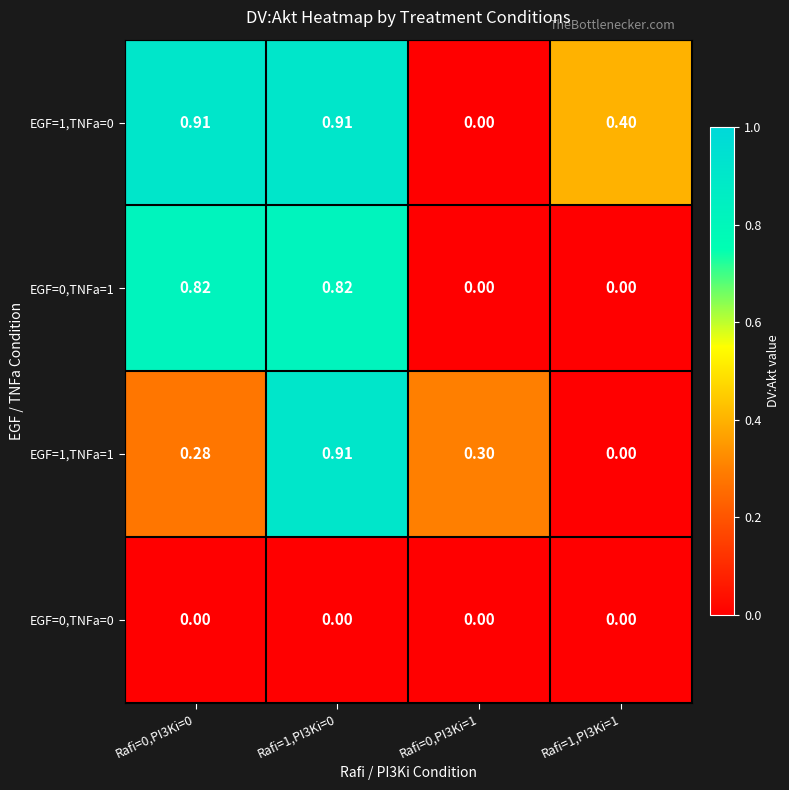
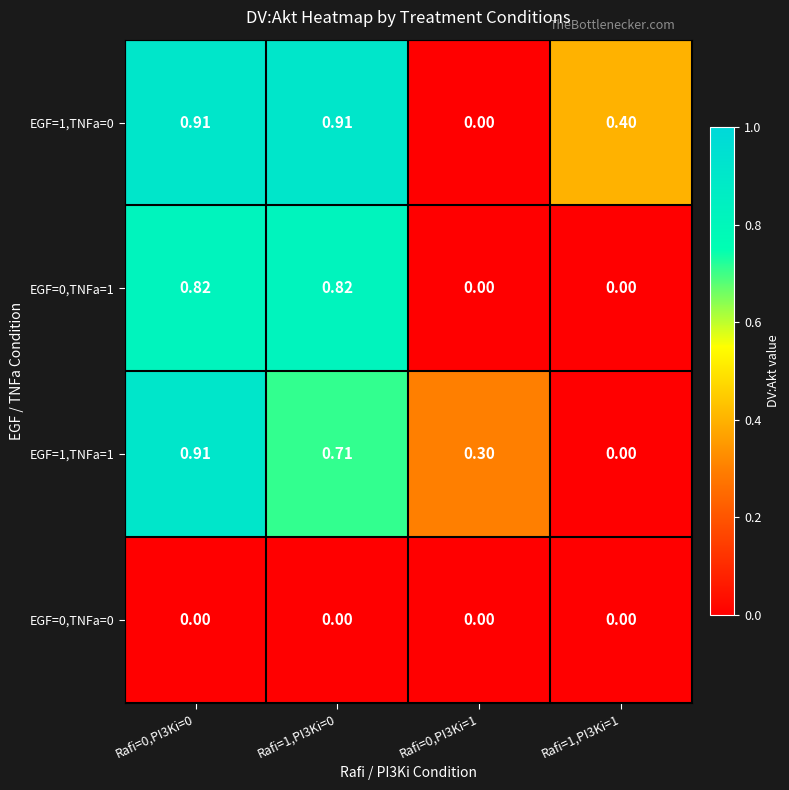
EGF=1,TNFa=1, Rafi=0,PI3Ki=0: 0.28 -> 0.91
EGF=1,TNFa=1, Rafi=1,PI3Ki=0: 0.91 -> 0.71
